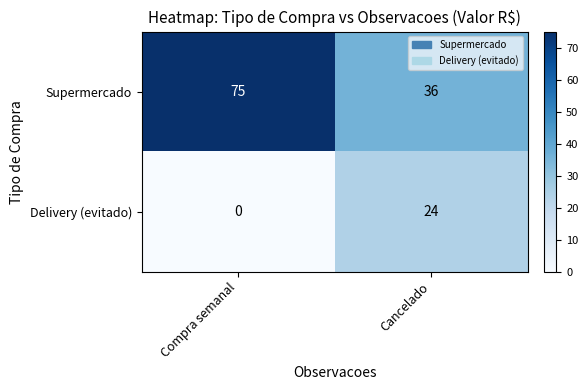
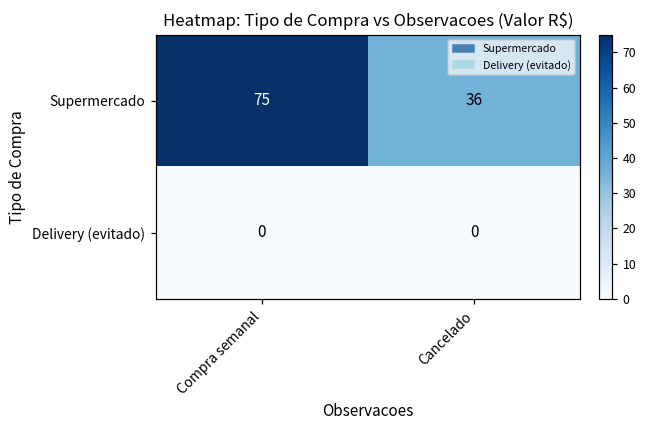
Delivery (evitado), Cancelado: 24 -> 0
